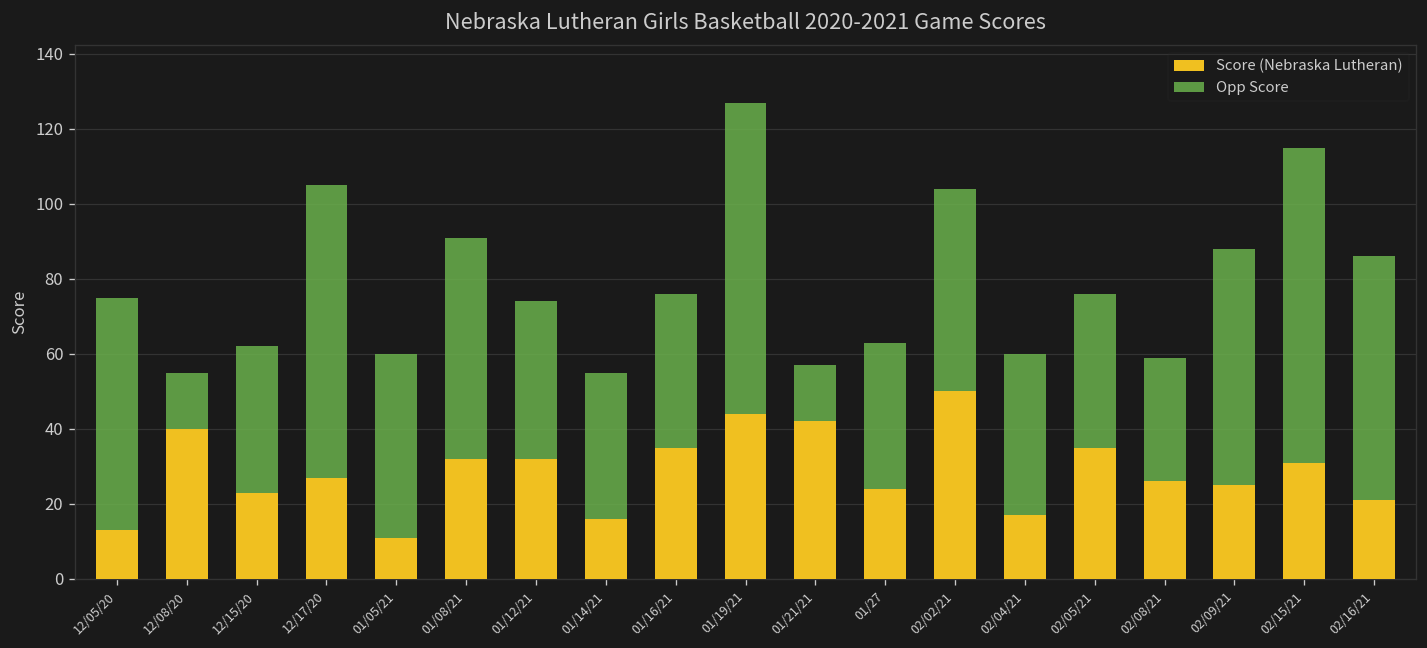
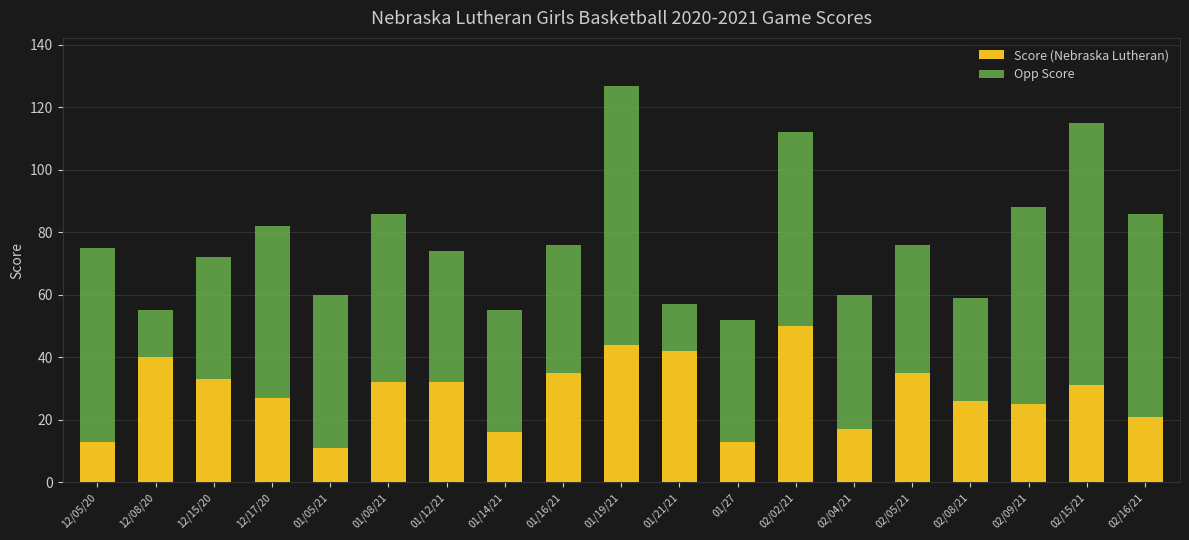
Score (Nebraska Lutheran), 12/15/20: 23 -> 33
Opp Score, 12/17/20: 78 -> 55
Opp Score, 01/08/21: 59 -> 54
Score (Nebraska Lutheran), 01/27: 24 -> 13
Opp Score, 02/02/21: 54 -> 62
